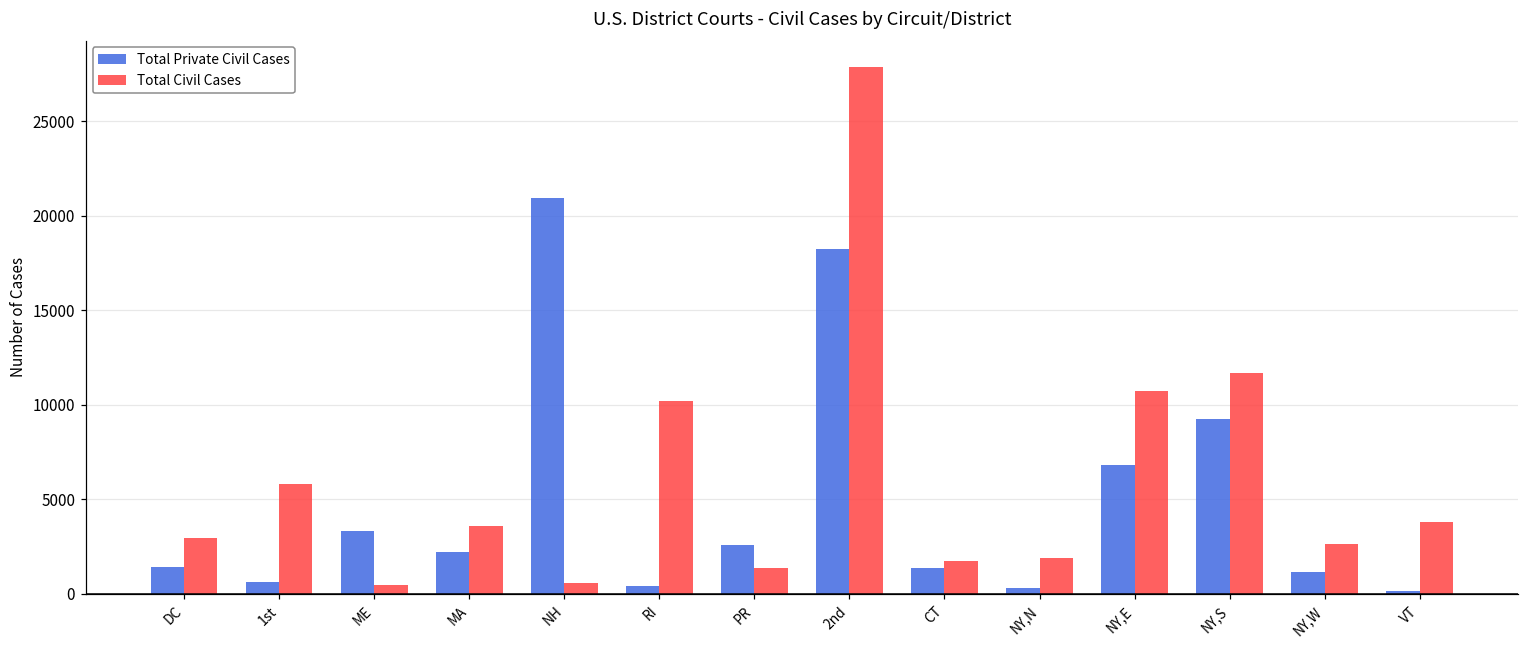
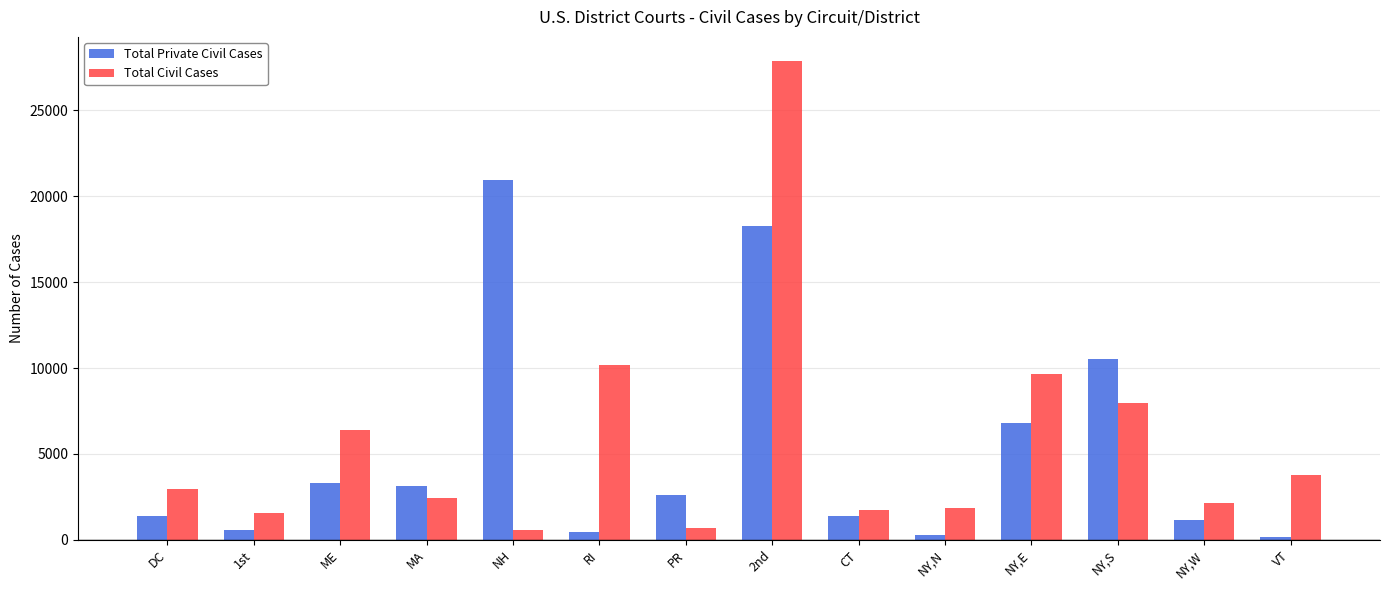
Total Civil Cases, 1st: 5800 -> 1600
Total Civil Cases, ME: 500 -> 6400
Total Private Civil Cases, MA: 2200 -> 3100
Total Civil Cases, MA: 3600 -> 2400
Total Civil Cases, PR: 1400 -> 700
Total Civil Cases, NY,E: 10700 -> 9600
Total Private Civil Cases, NY,S: 9300 -> 10500
Total Civil Cases, NY,S: 11700 -> 8000
Total Civil Cases, NY,W: 2600 -> 2200
